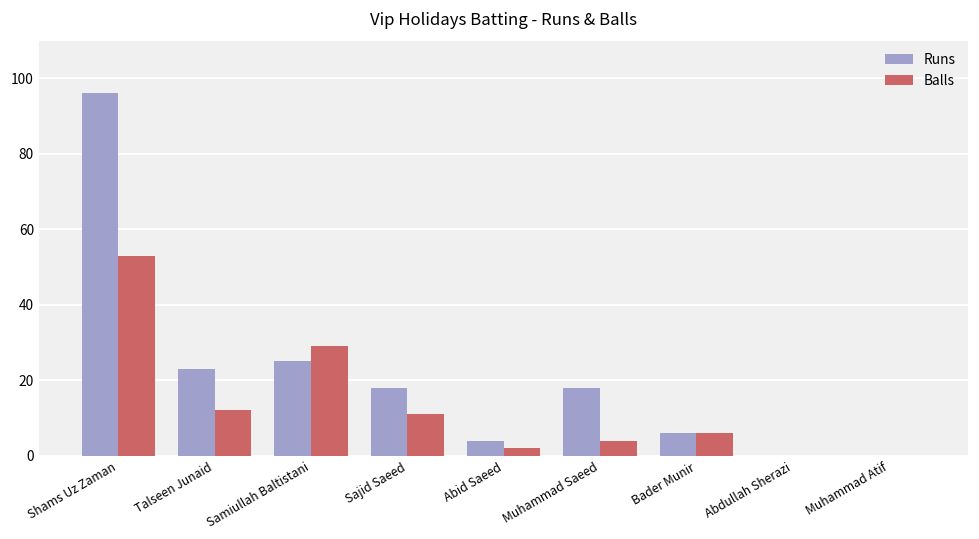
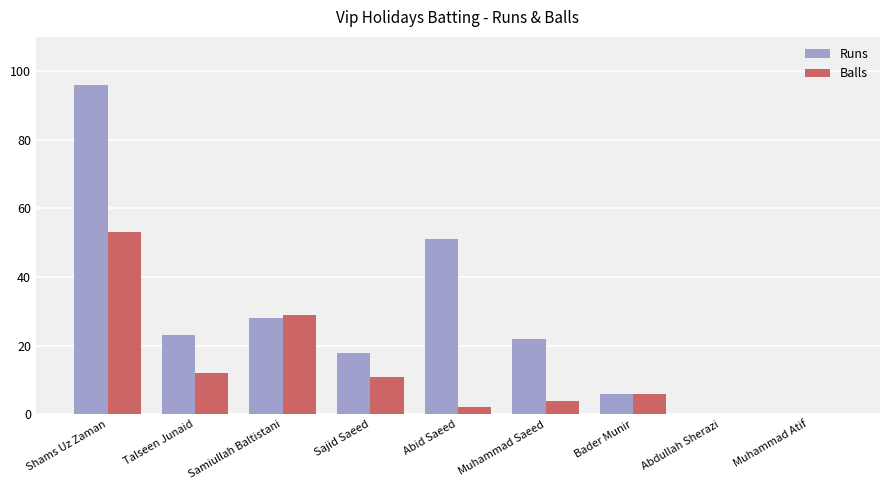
Runs, Samiullah Baltistani: 25 -> 28
Runs, Abid Saeed: 4 -> 51
Runs, Muhammad Saeed: 18 -> 22
